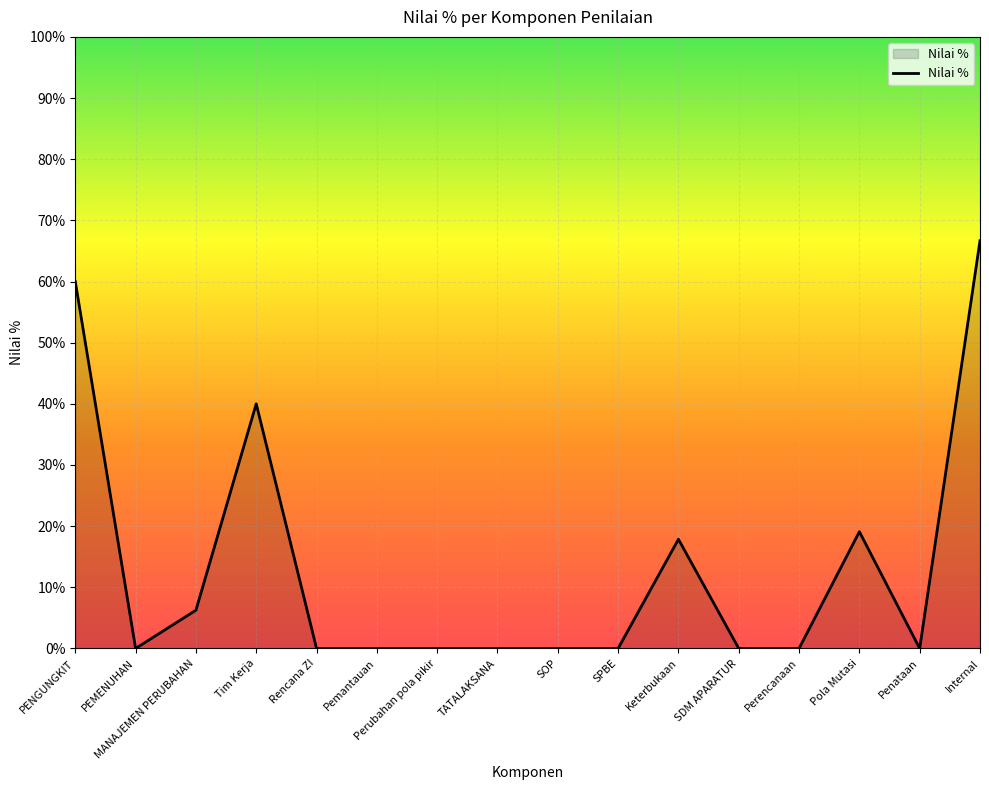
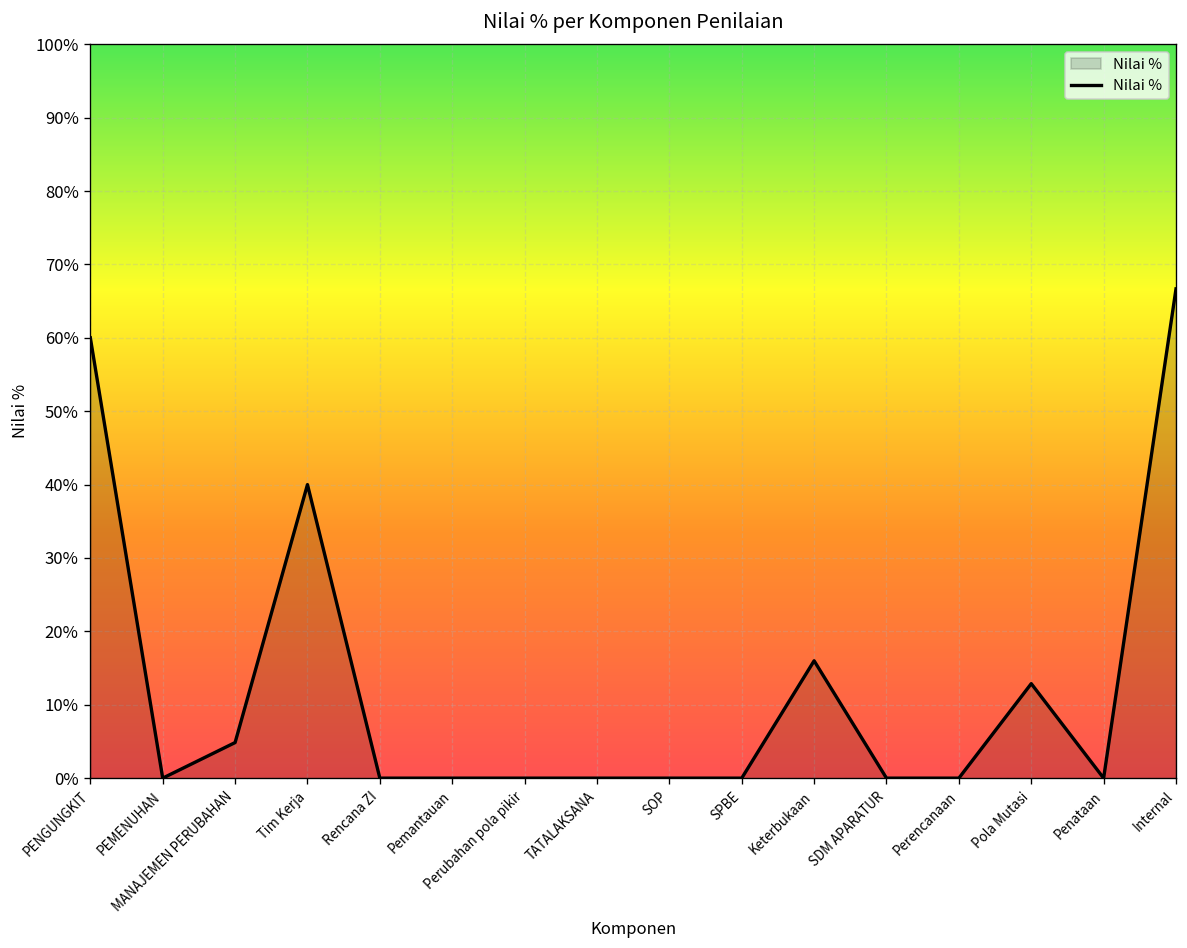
MANAJEMEN PERUBAHAN: 6% -> 5%
Keterbukaan: 18% -> 16%
Pola Mutasi: 19% -> 13%
